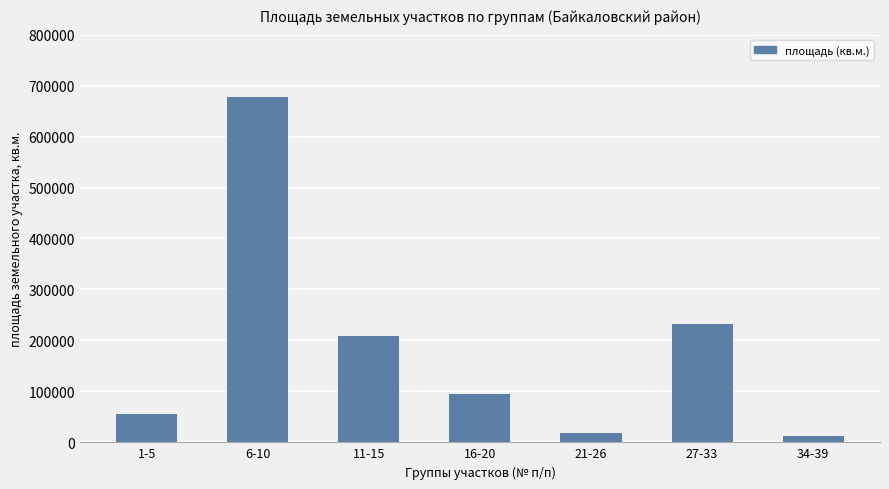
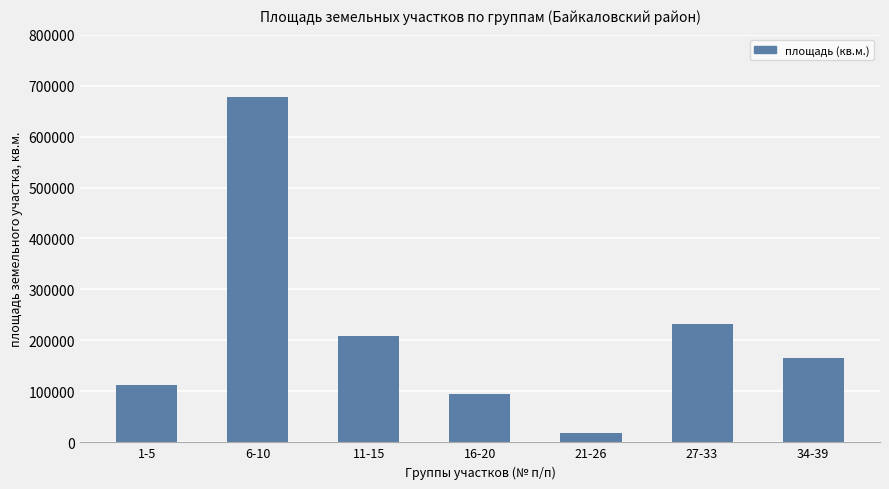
1-5: 60000 -> 110000
34-39: 10000 -> 170000
